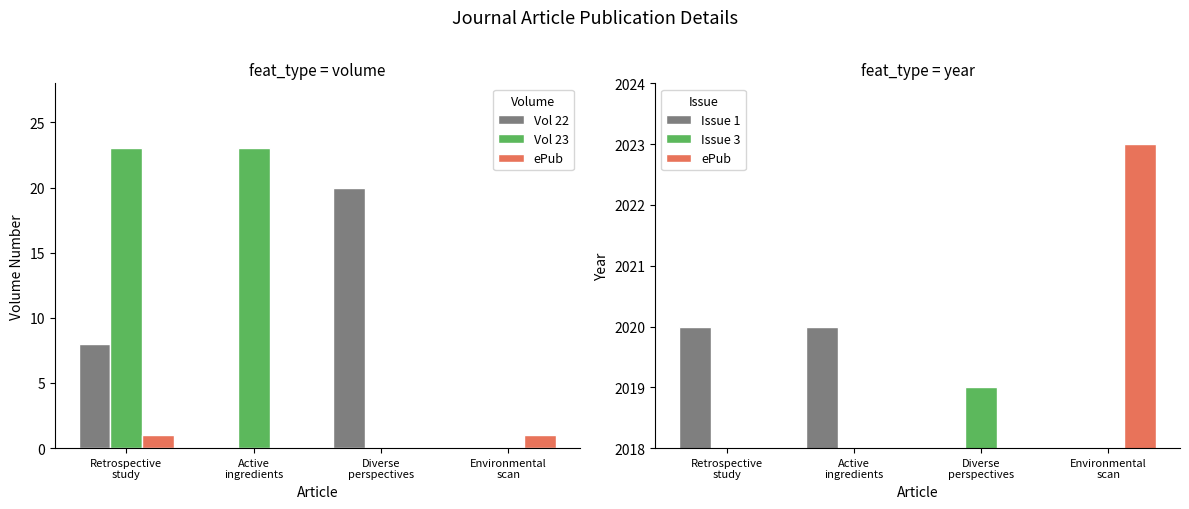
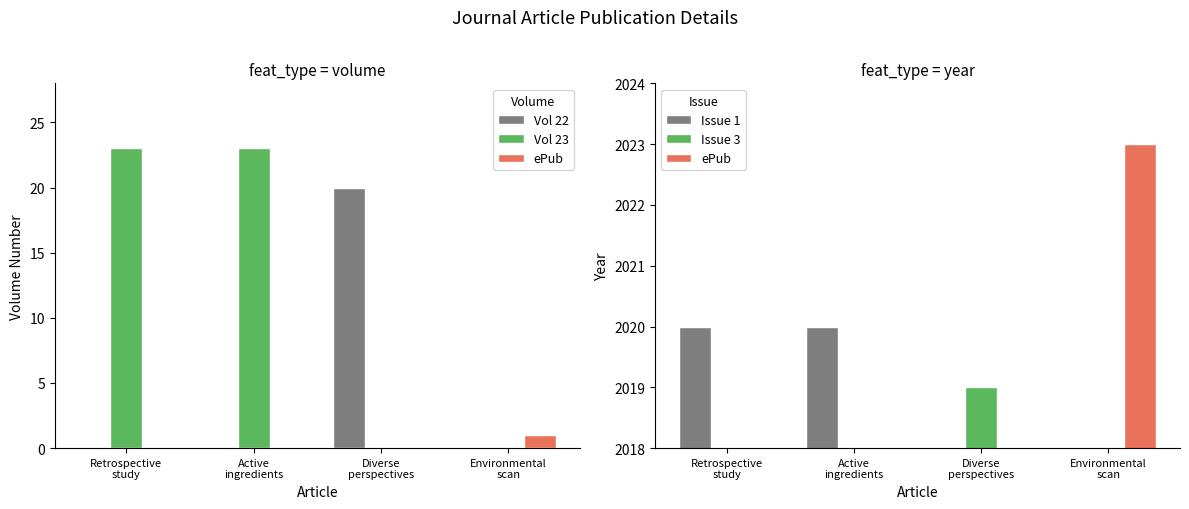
feat_type = volume, Vol 22, Retrospective study: 8 -> 0
feat_type = volume, ePub, Retrospective study: 1 -> 0
